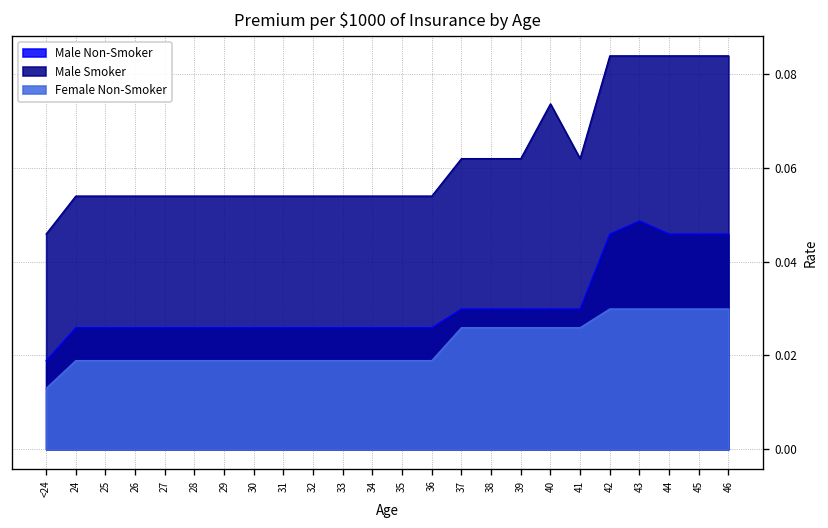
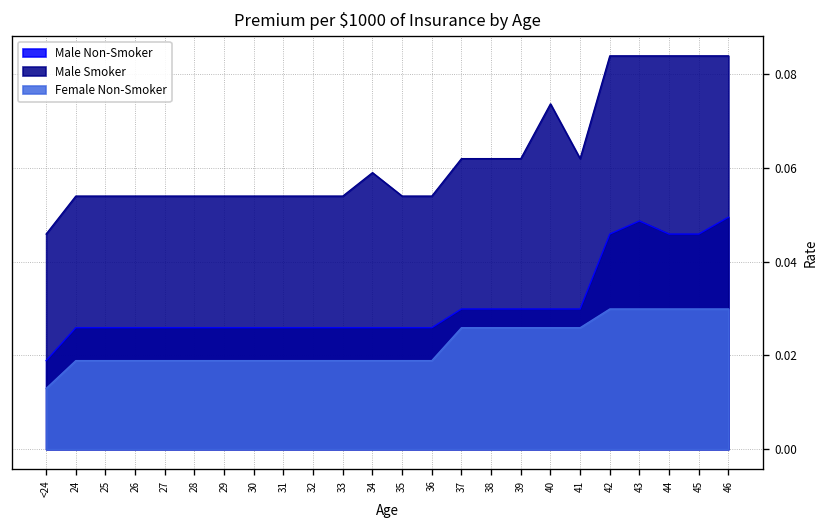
Male Smoker, 34: 0.054 -> 0.059
Male Non-Smoker, 46: 0.046 -> 0.050
